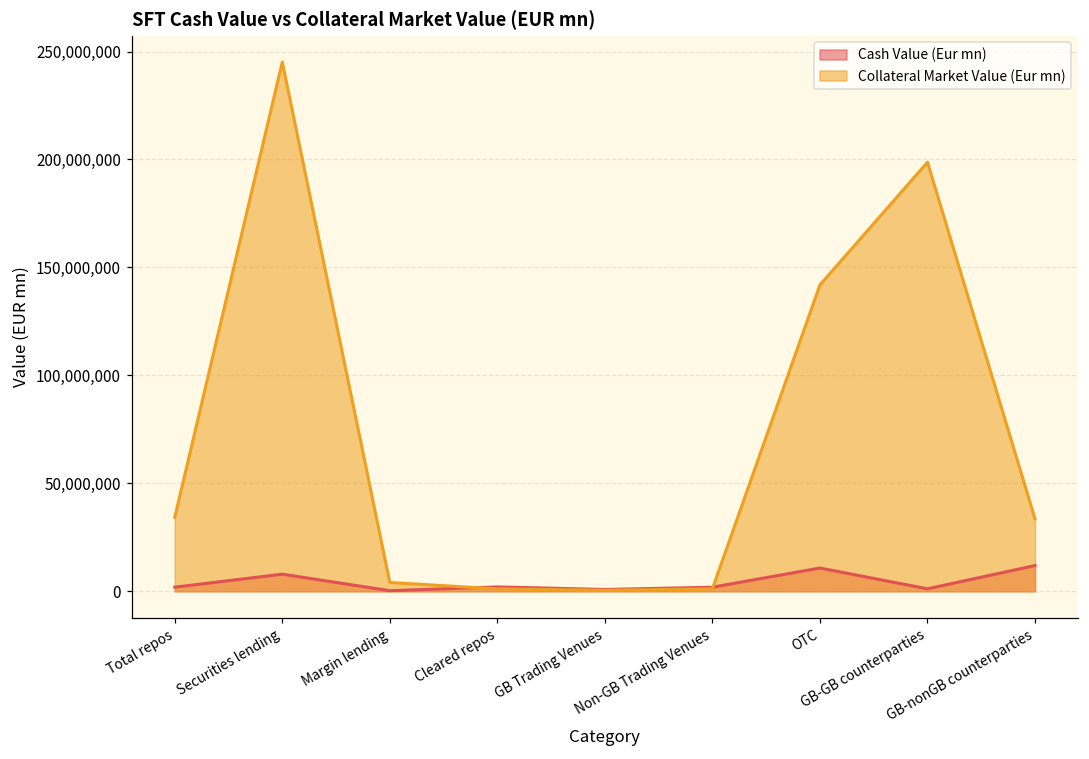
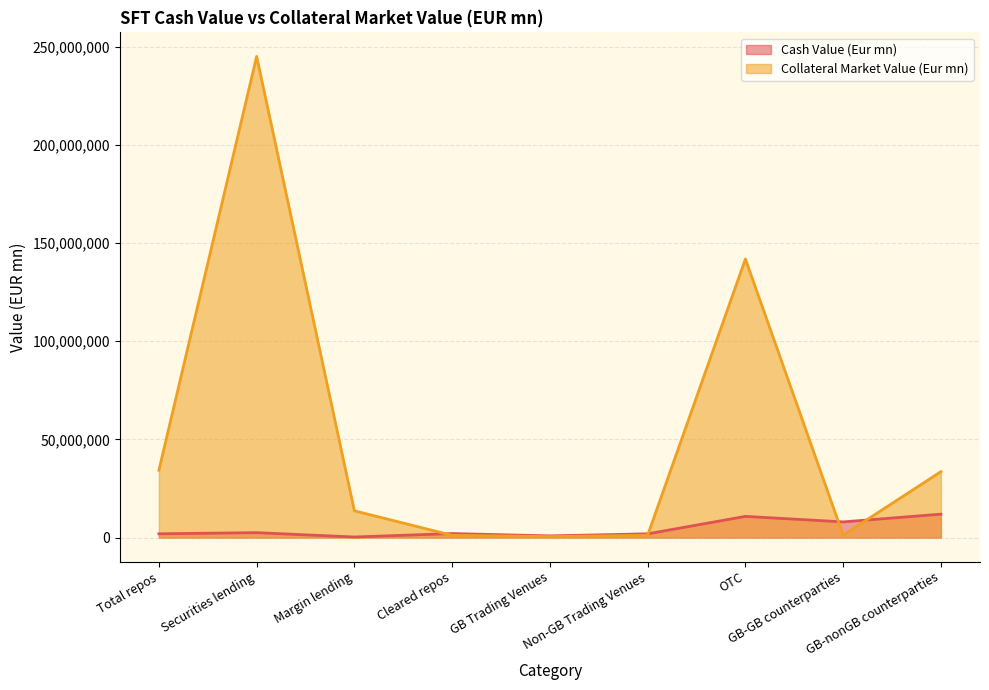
Cash Value (Eur mn), Securities lending: 8,000,000 -> 2,000,000
Collateral Market Value (Eur mn), Margin lending: 4,000,000 -> 14,000,000
Cash Value (Eur mn), GB-GB counterparties: 1,000,000 -> 8,000,000
Collateral Market Value (Eur mn), GB-GB counterparties: 199,000,000 -> 1,000,000
